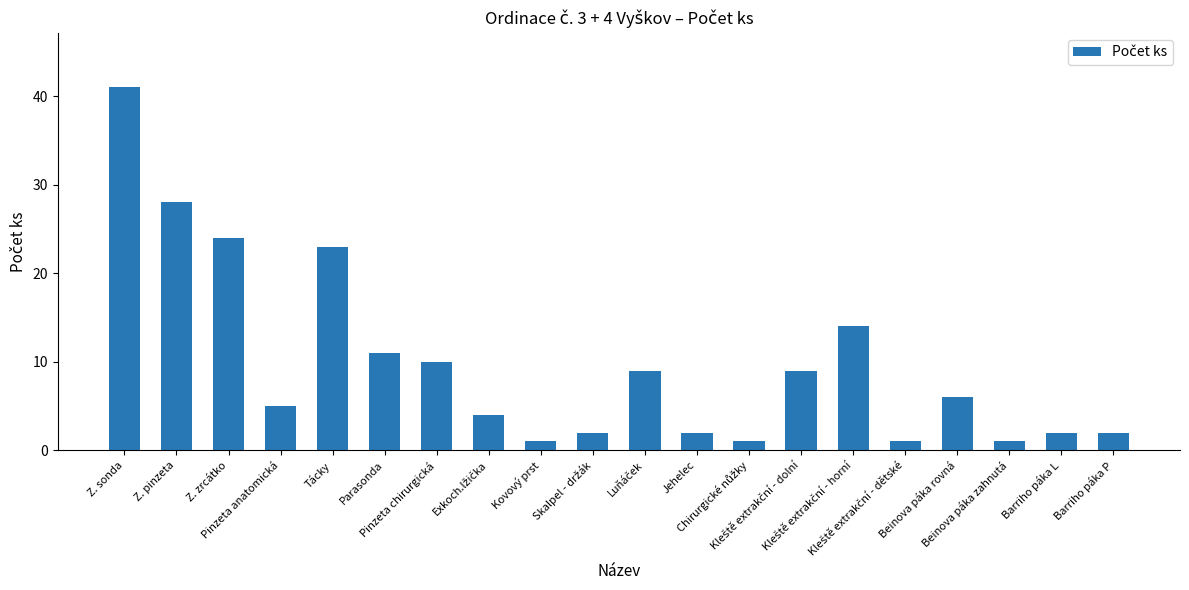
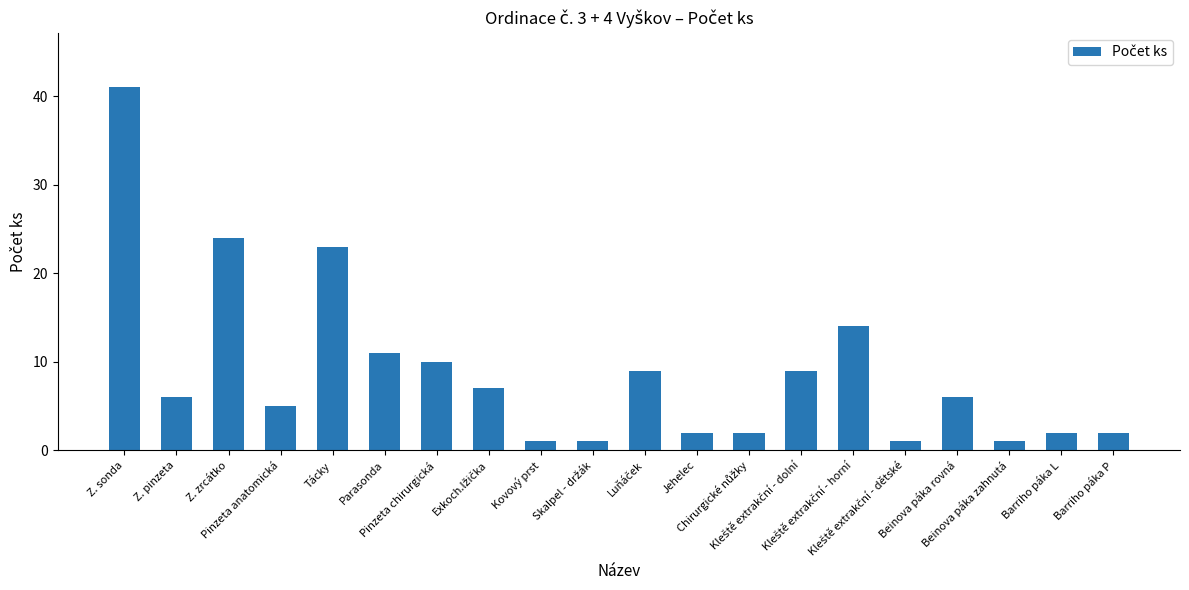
Z. pinzeta: 28 -> 6
Exkoch.lžička: 4 -> 7
Skalpel - držák: 2 -> 1
Chirurgické nůžky: 1 -> 2
